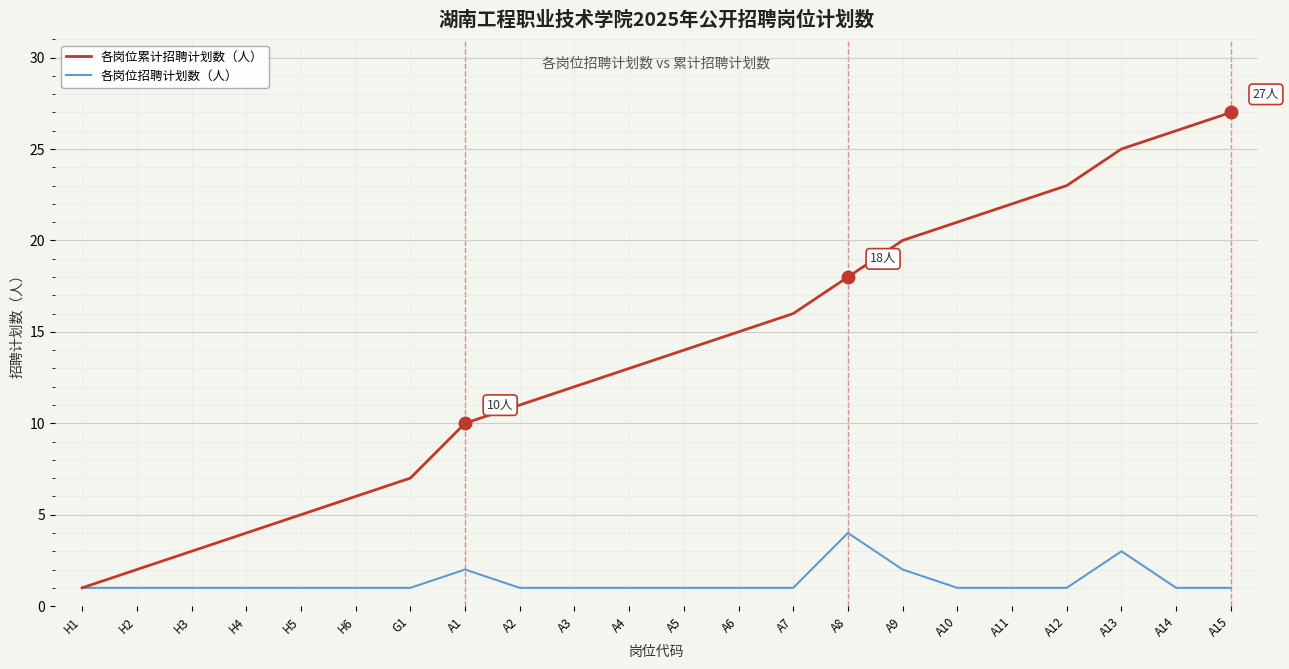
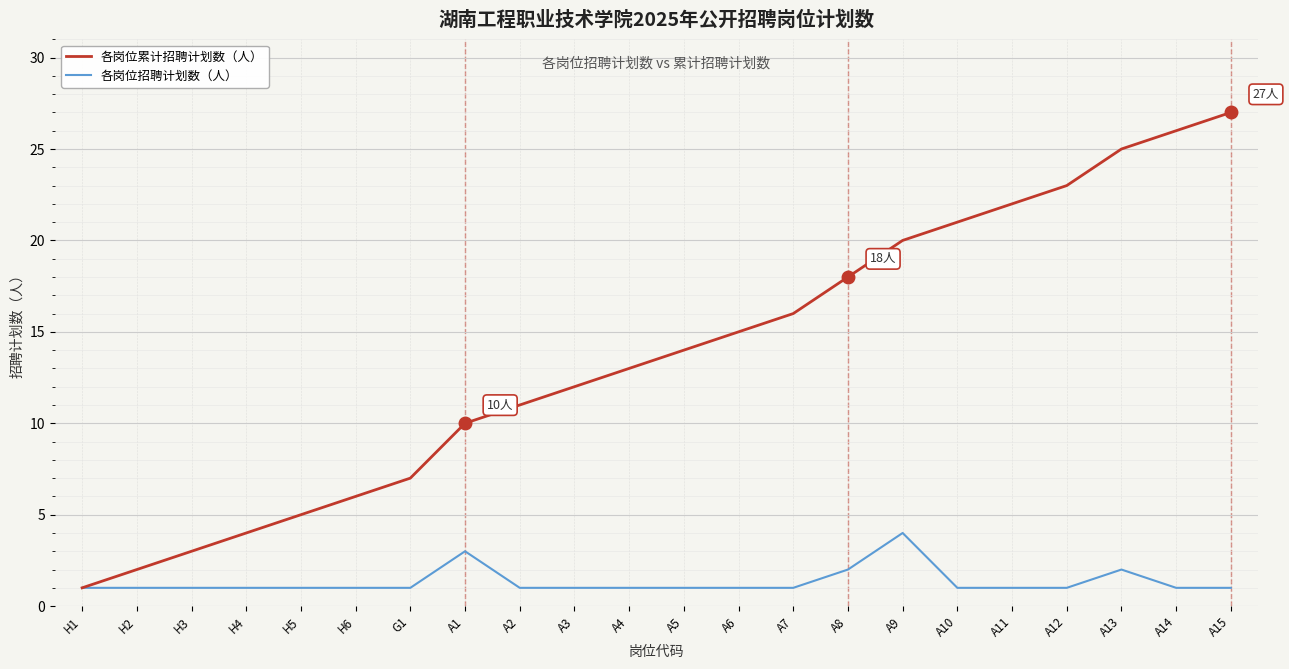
各岗位招聘计划数（人）, A1: 2 -> 3
各岗位招聘计划数（人）, A8: 4 -> 2
各岗位招聘计划数（人）, A9: 2 -> 4
各岗位招聘计划数（人）, A13: 3 -> 2
